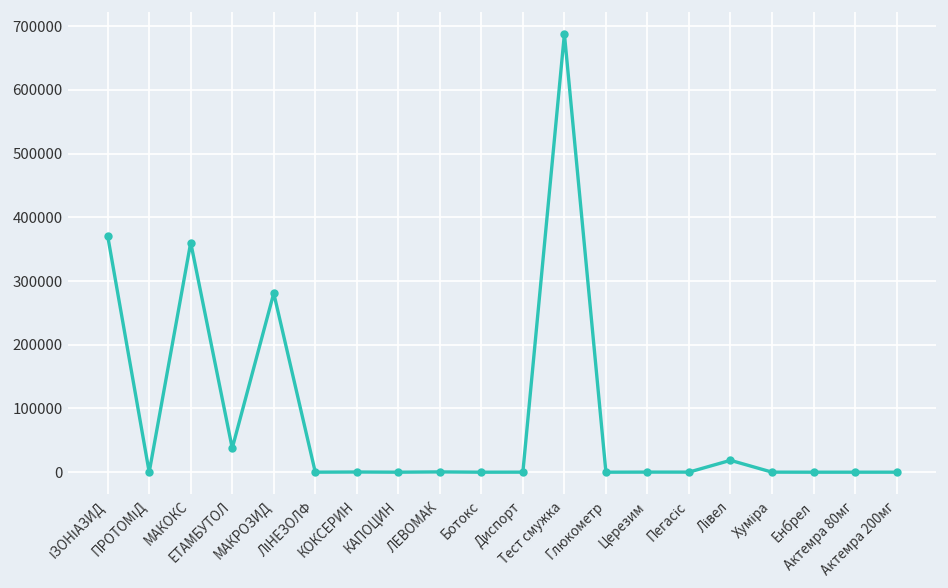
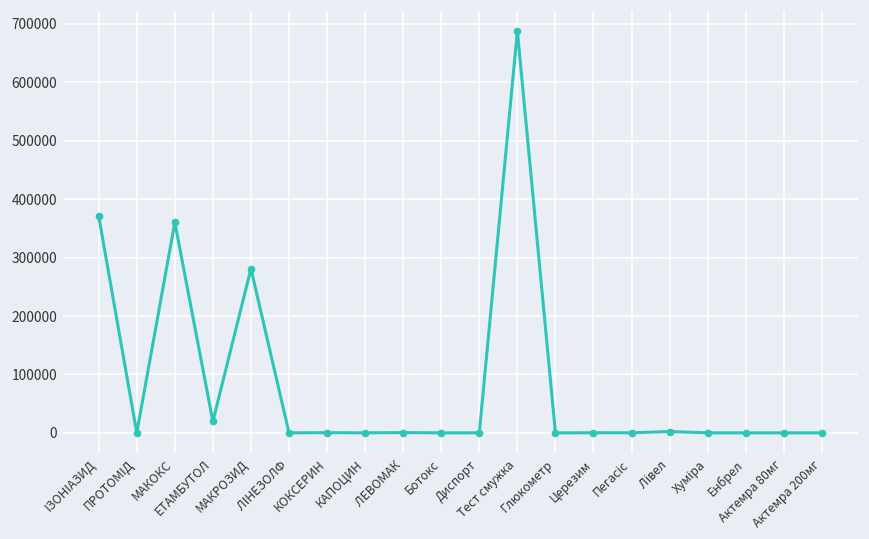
ЕТАМБУТОЛ: 40000 -> 20000
Лівел: 20000 -> 0
